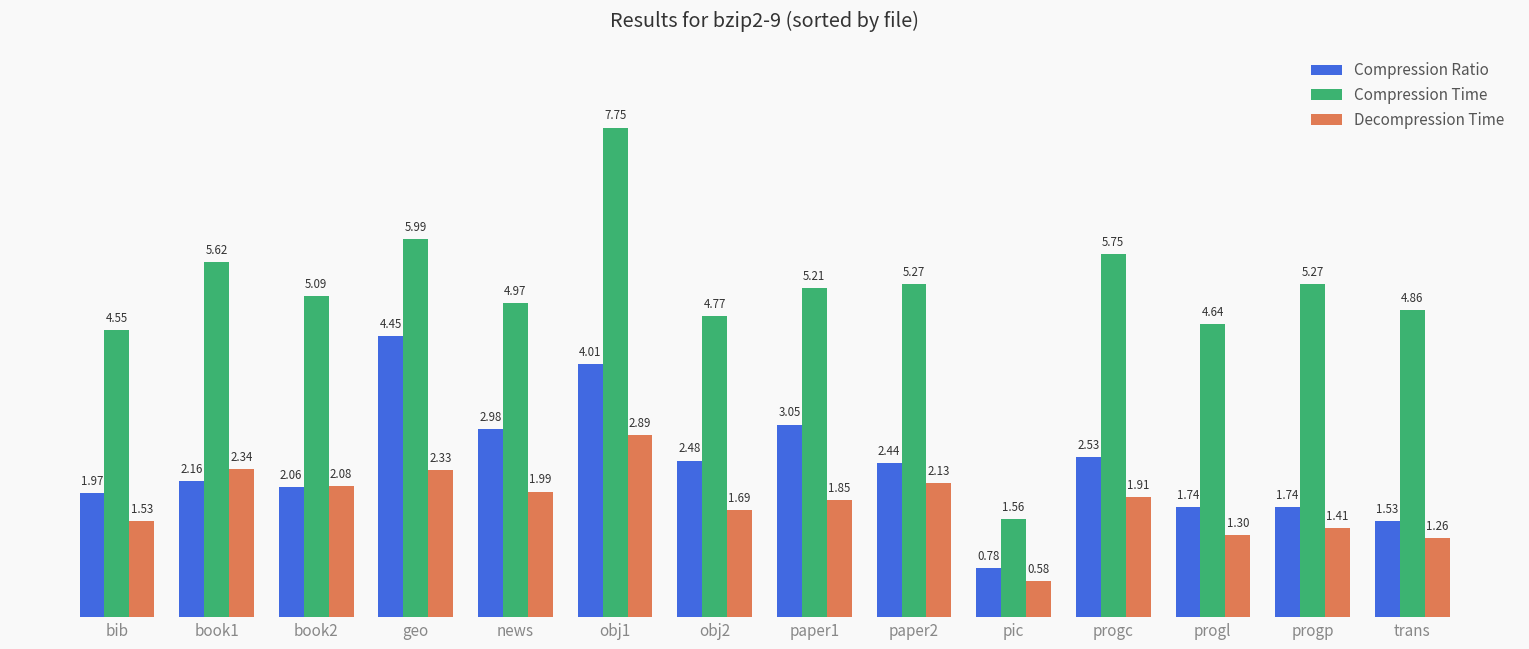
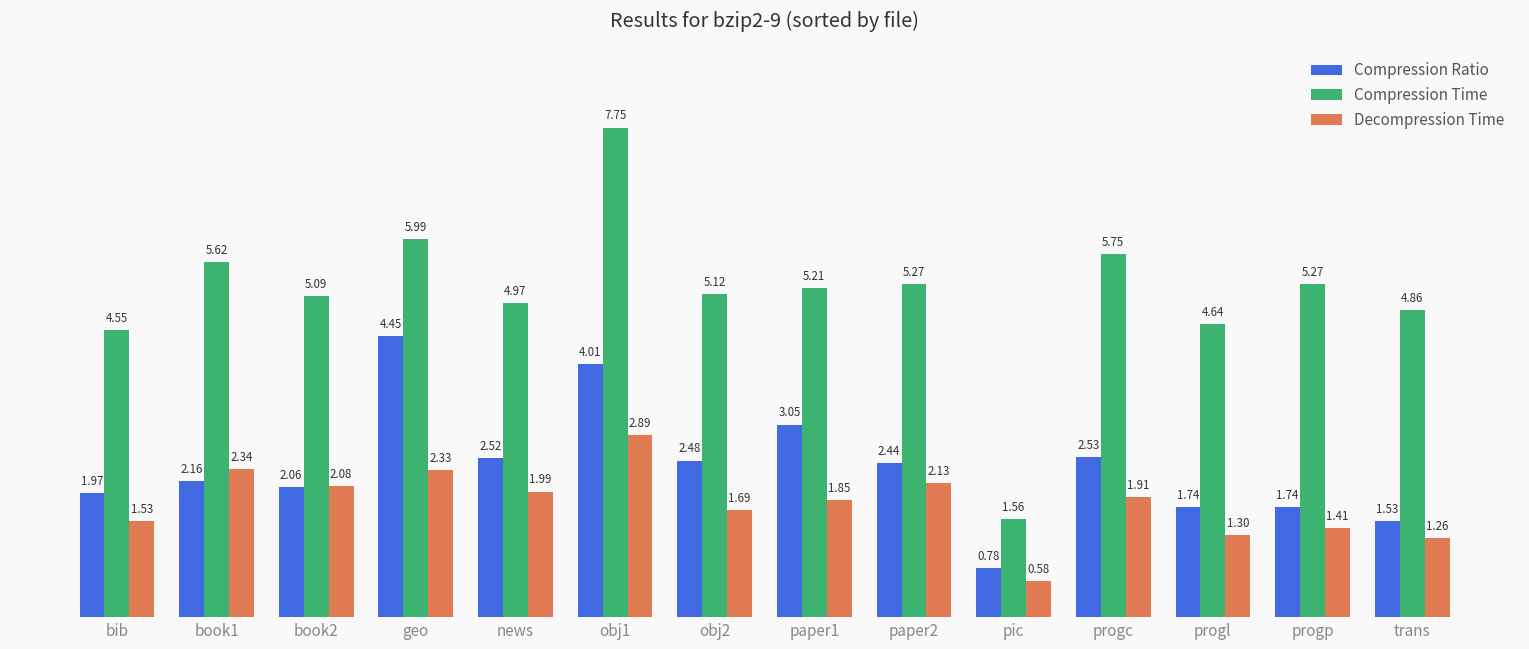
Compression Ratio, news: 2.98 -> 2.52
Compression Time, obj2: 4.77 -> 5.12
